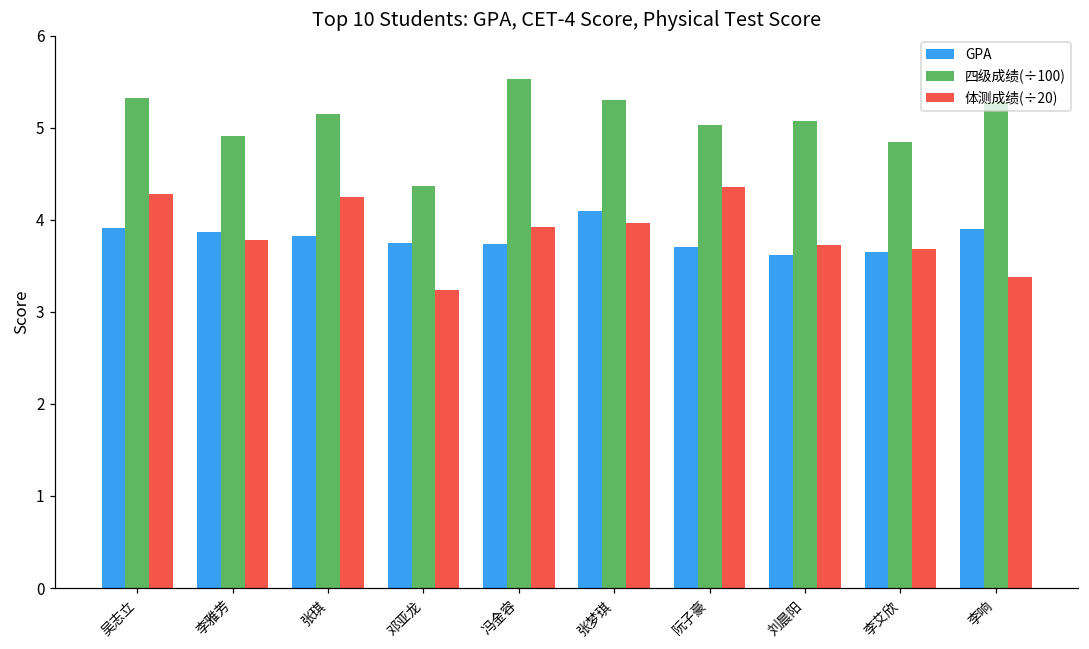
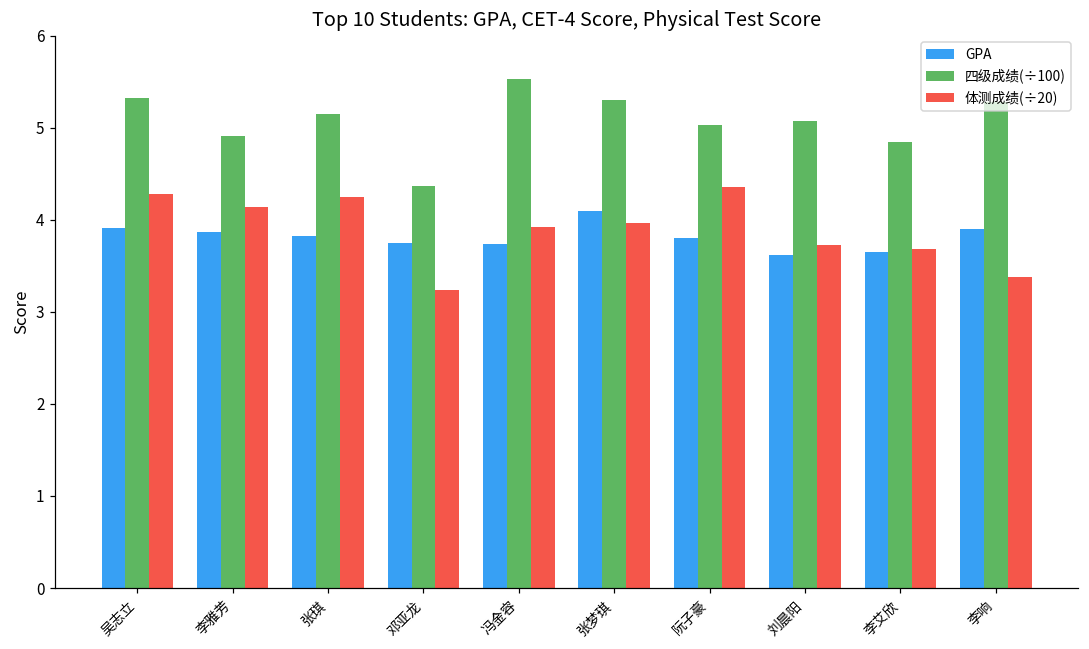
体测成绩(÷20), 李雅芳: 3.8 -> 4.1
GPA, 阮子豪: 3.7 -> 3.8
